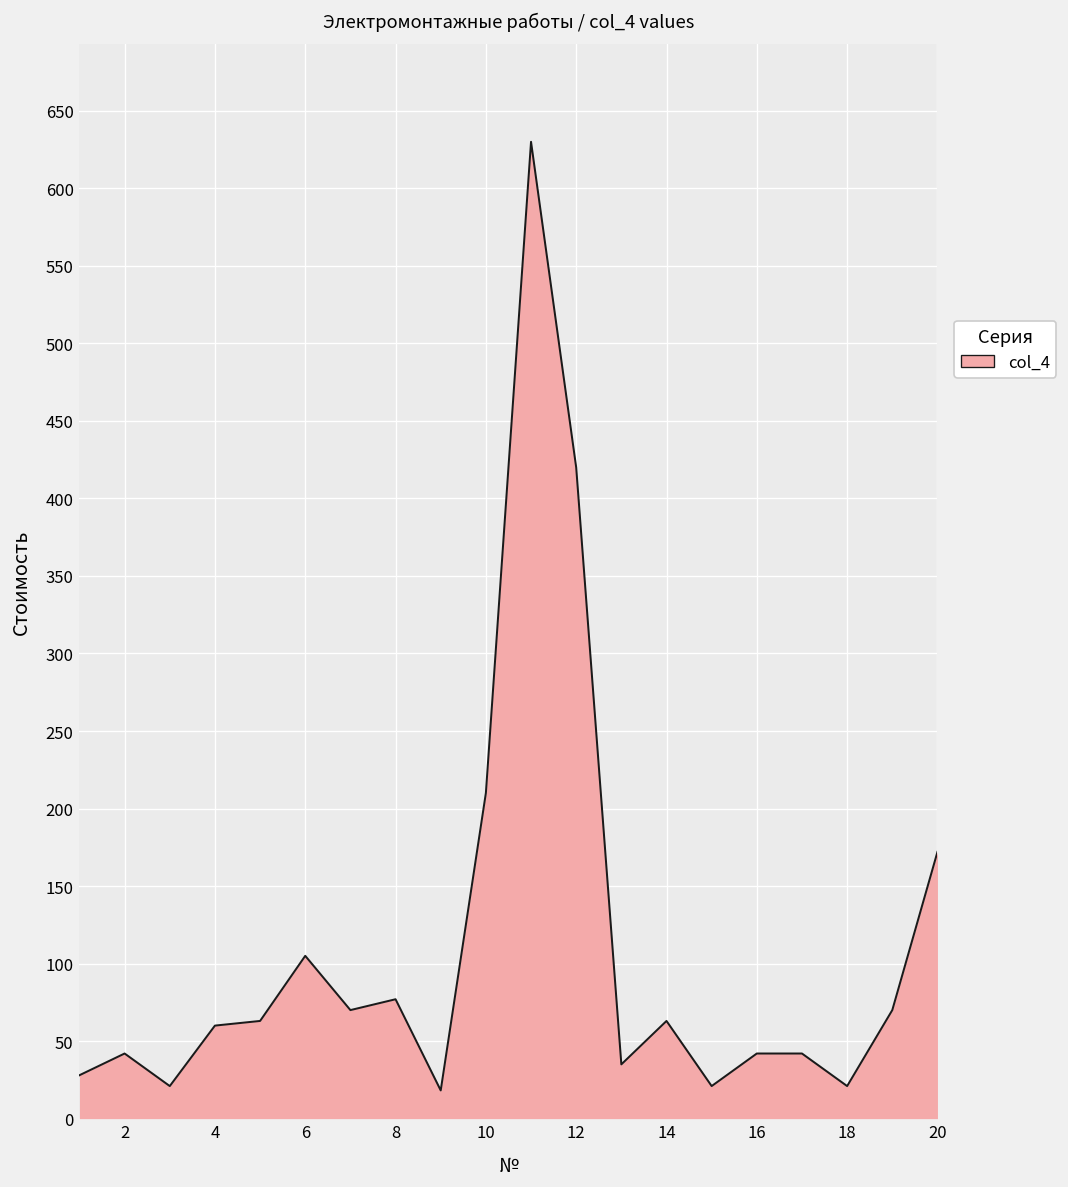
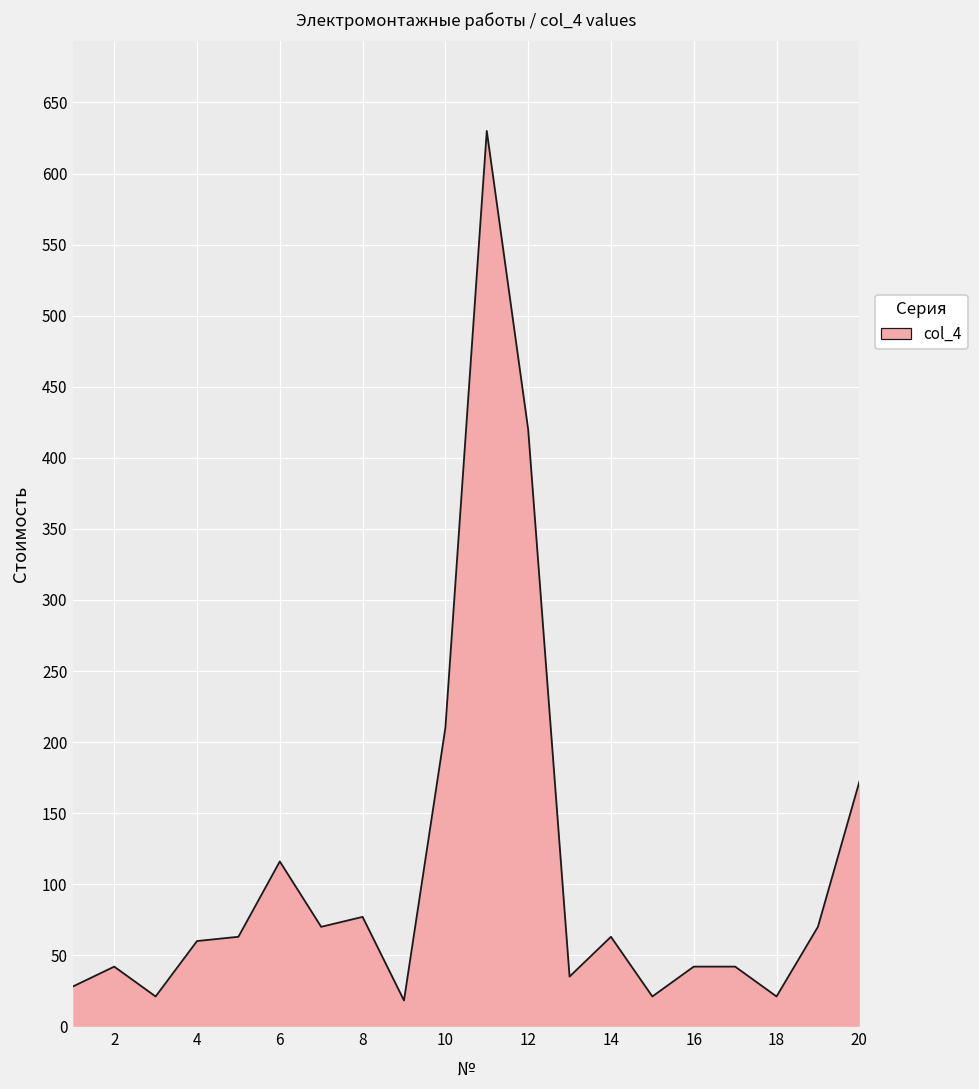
6: 105 -> 116
